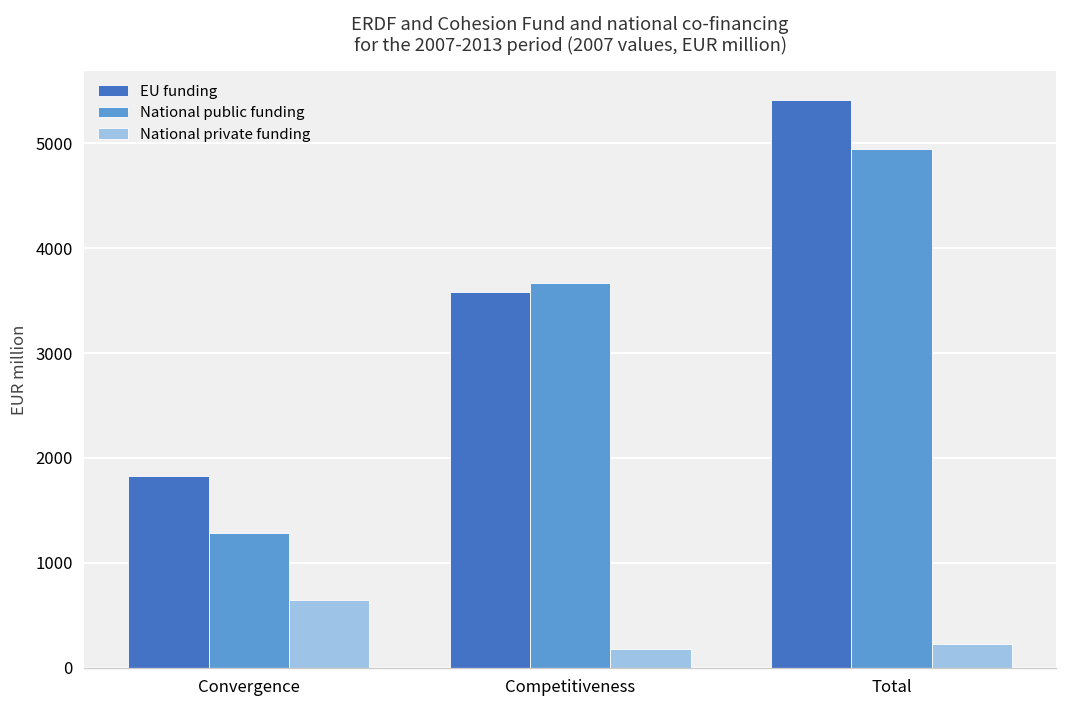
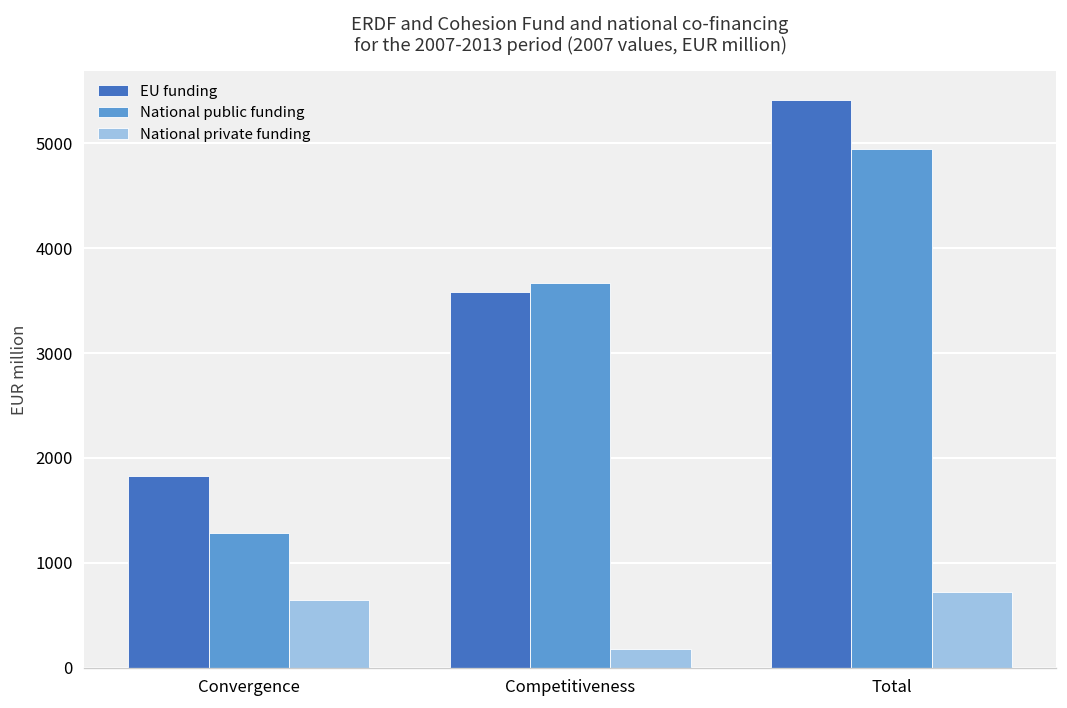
National private funding, Total: 200 -> 700
